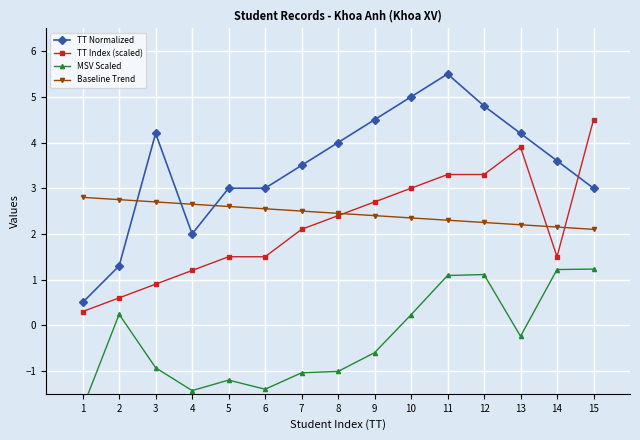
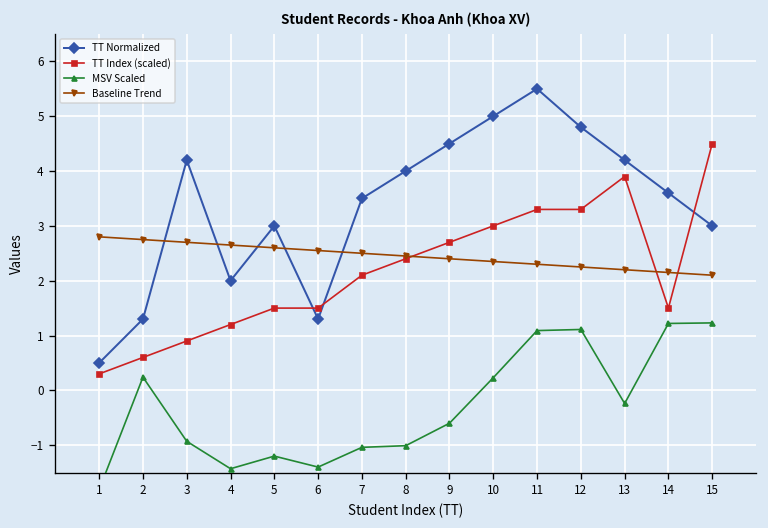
TT Normalized, 6: 3.0 -> 1.3
